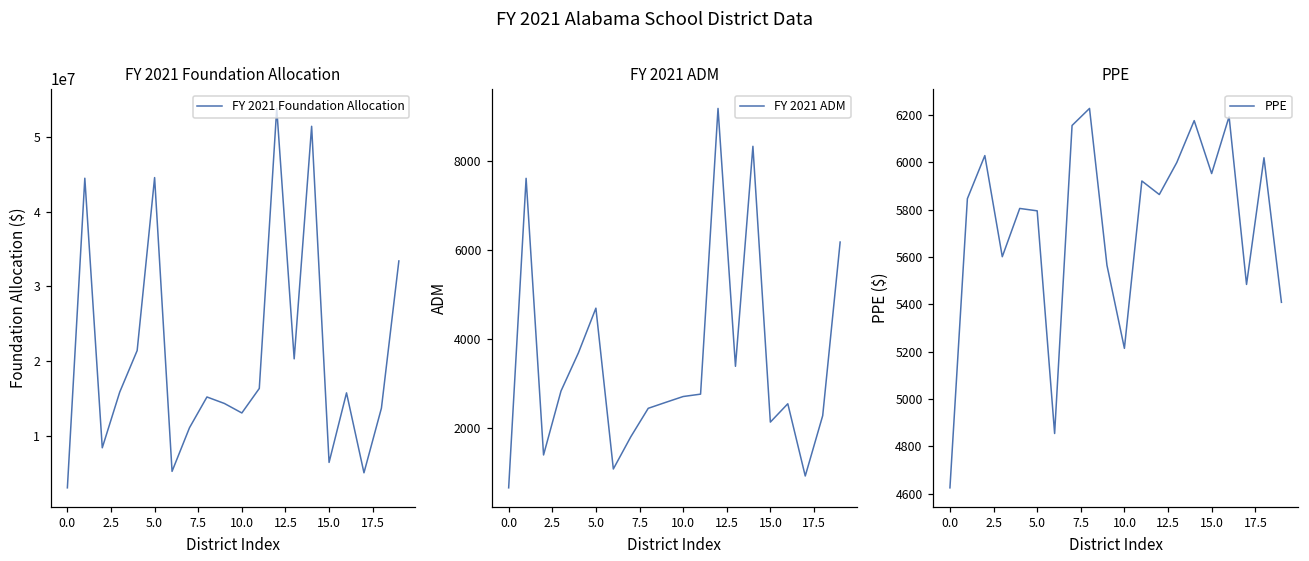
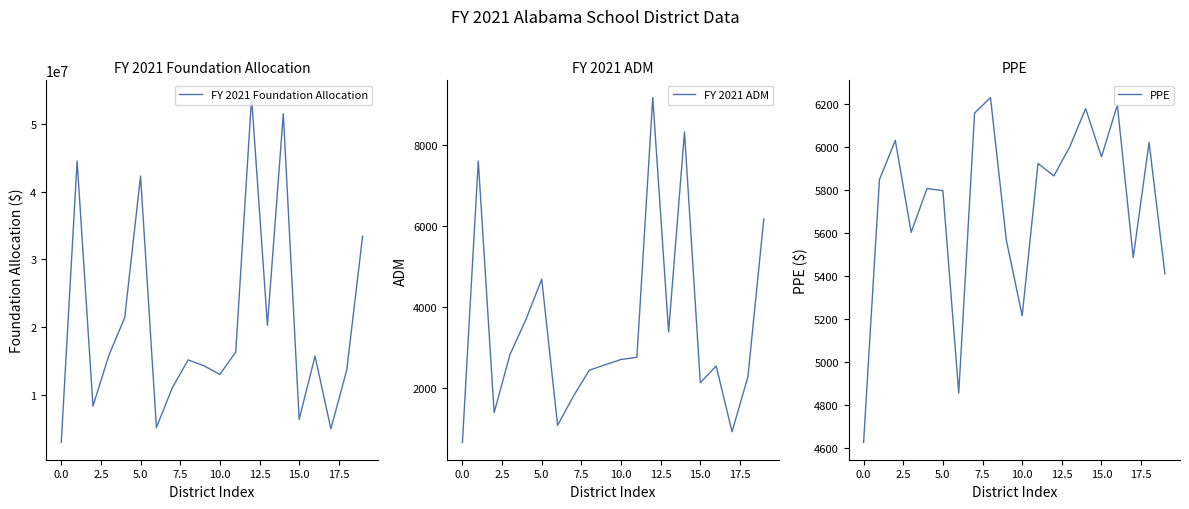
FY 2021 Foundation Allocation, 5.0: 45000000 -> 42000000
